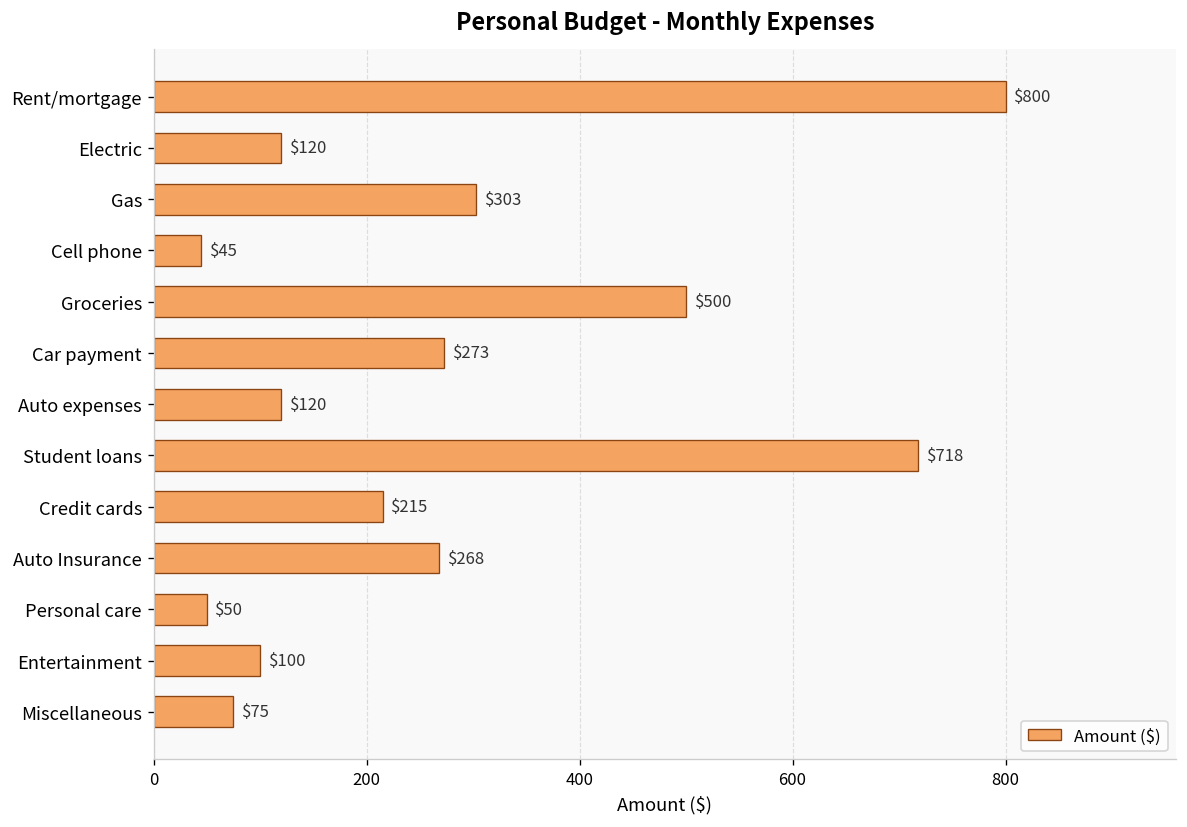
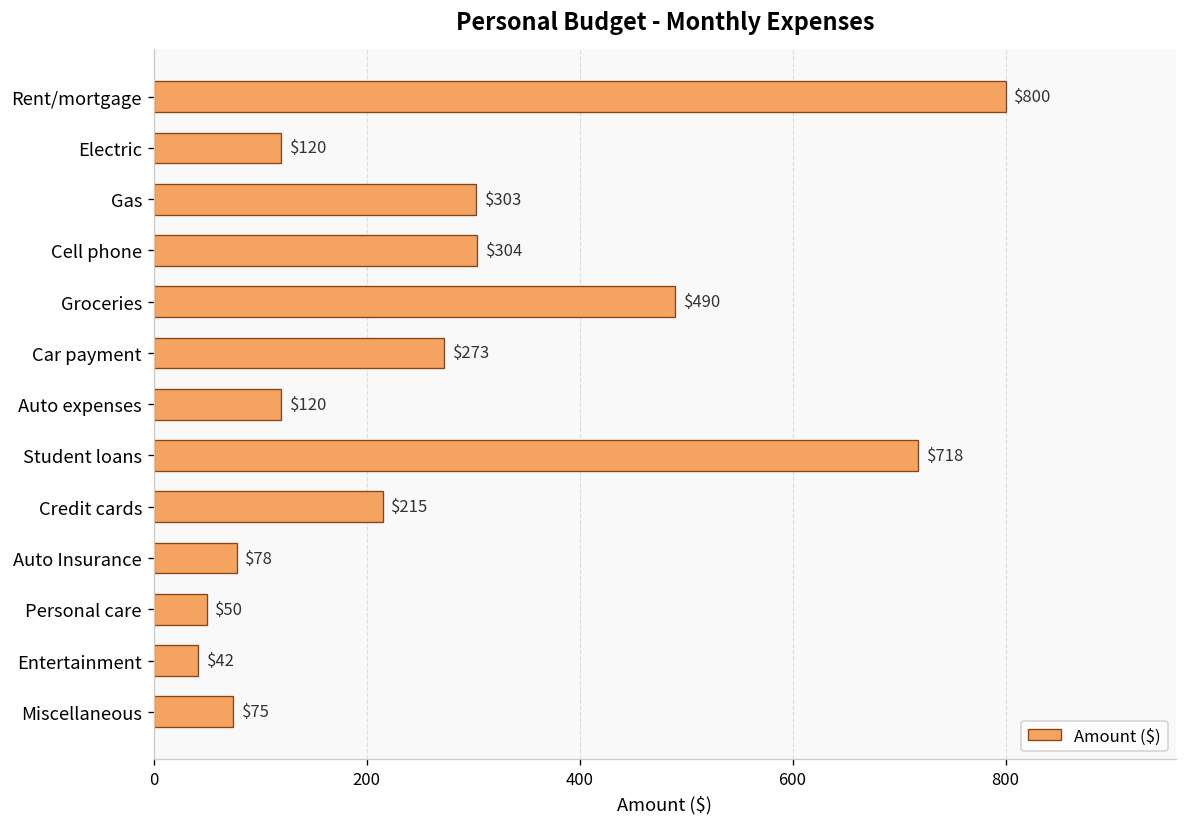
Cell phone: $45 -> $304
Groceries: $500 -> $490
Auto Insurance: $268 -> $78
Entertainment: $100 -> $42
